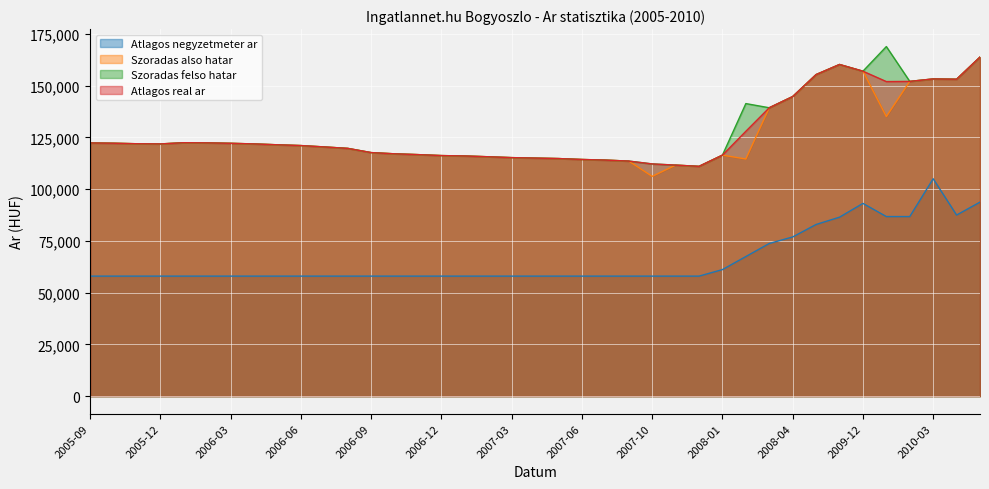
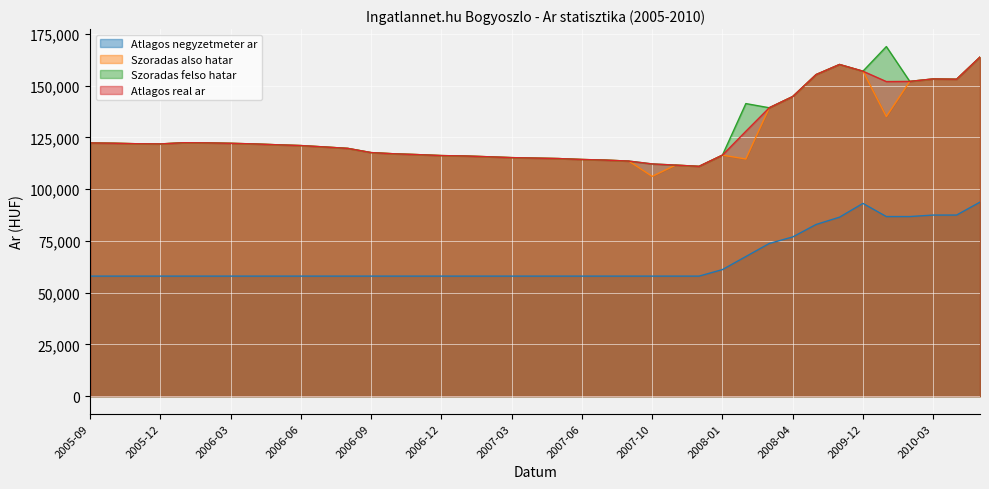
Atlagos negyzetmeter ar, 2010-03: 105,000 -> 88,000
